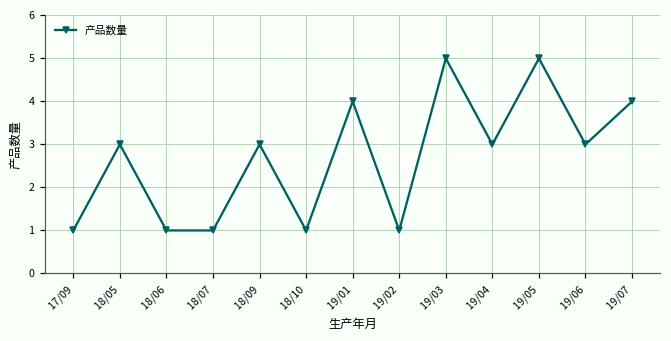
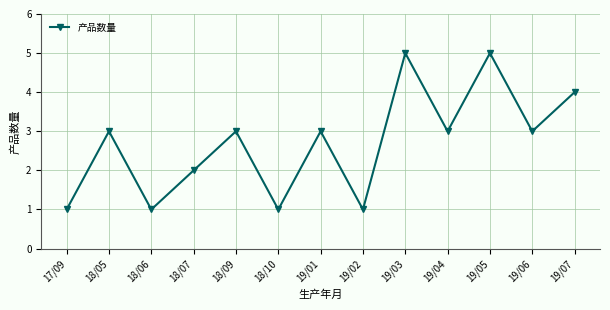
18/07: 1 -> 2
19/01: 4 -> 3
